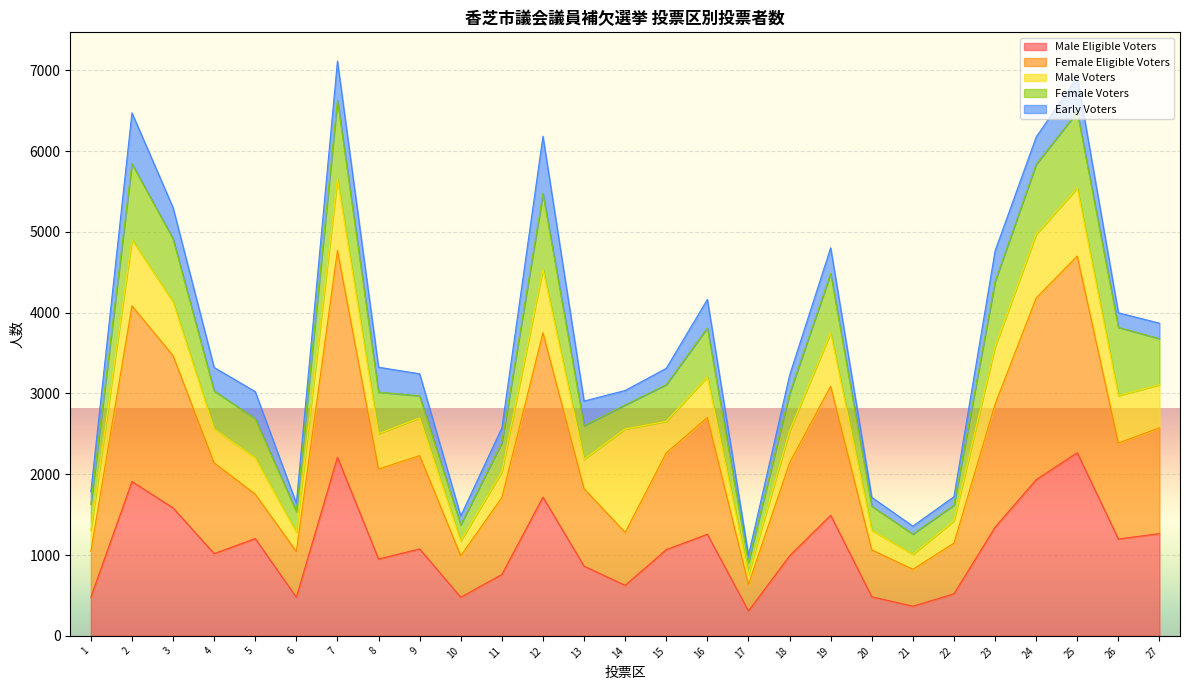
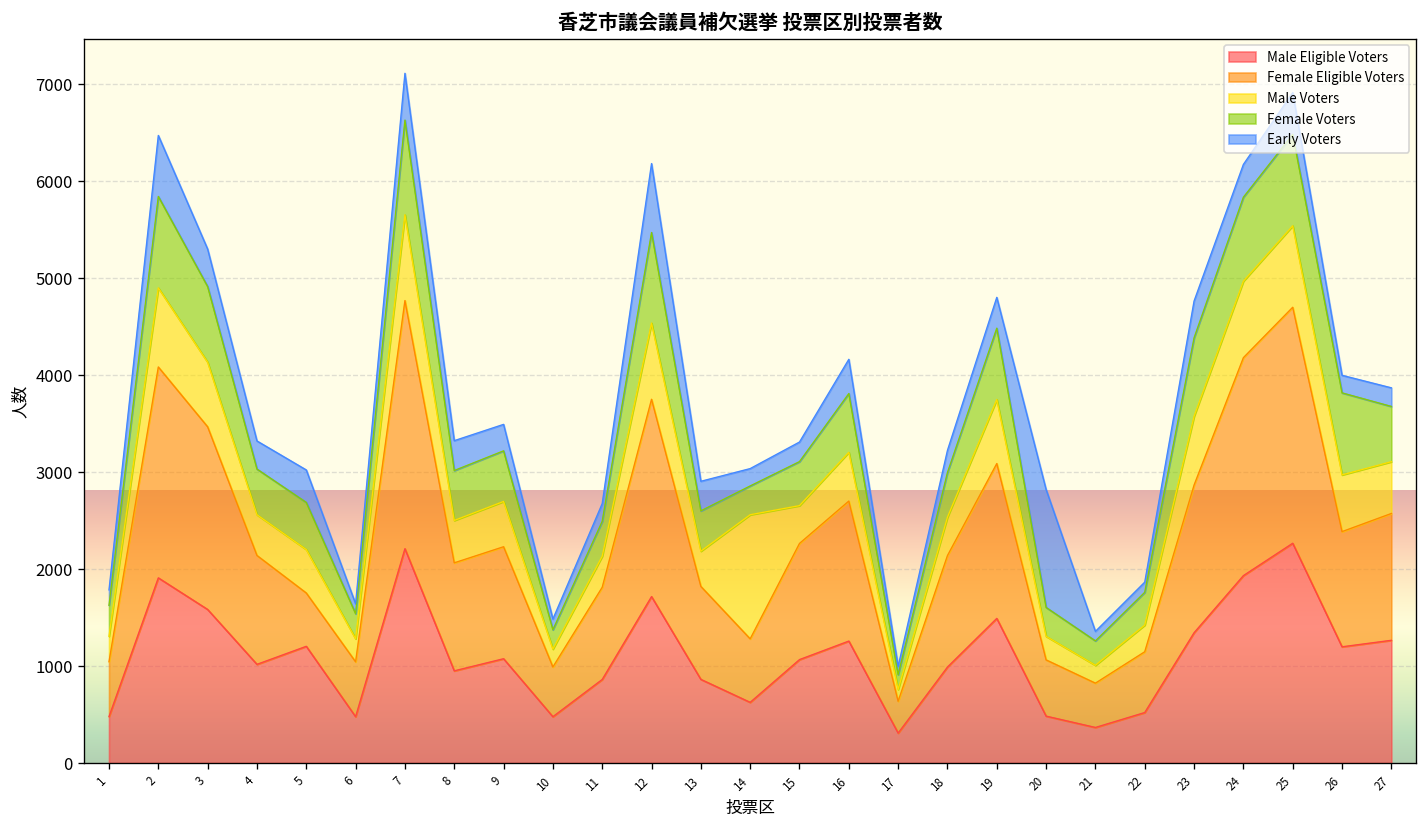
Female Voters, 9: 300 -> 500
Male Eligible Voters, 11: 800 -> 900
Early Voters, 20: 100 -> 1200
Female Voters, 22: 200 -> 300
